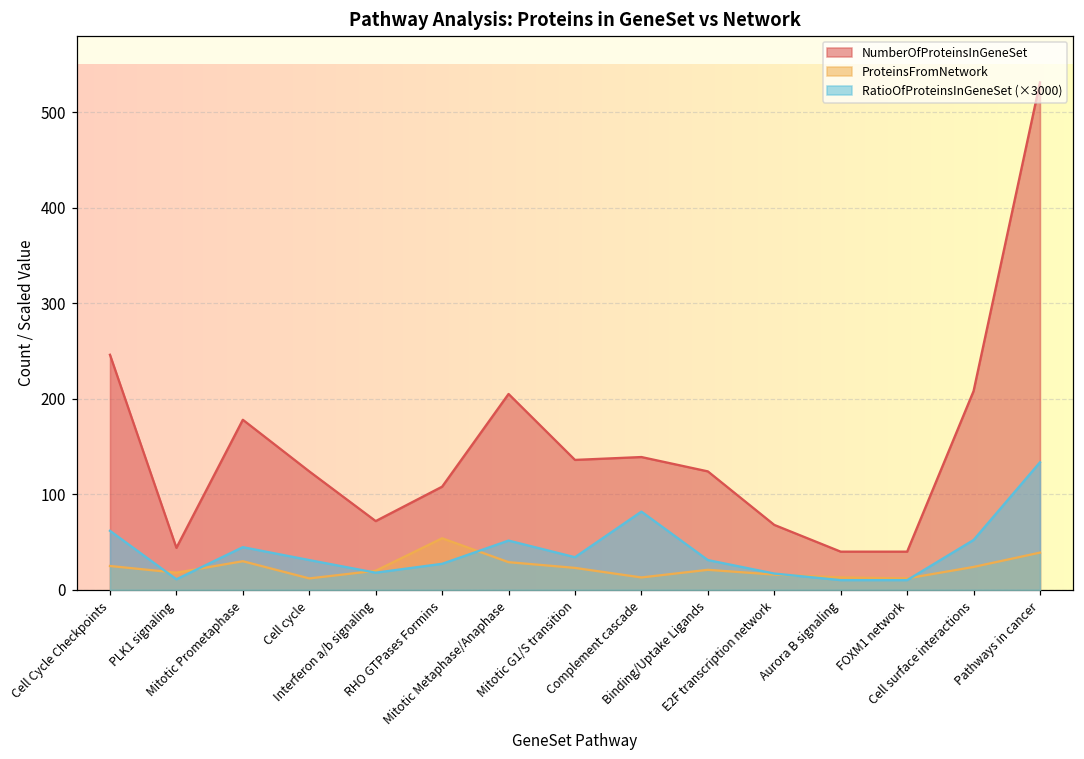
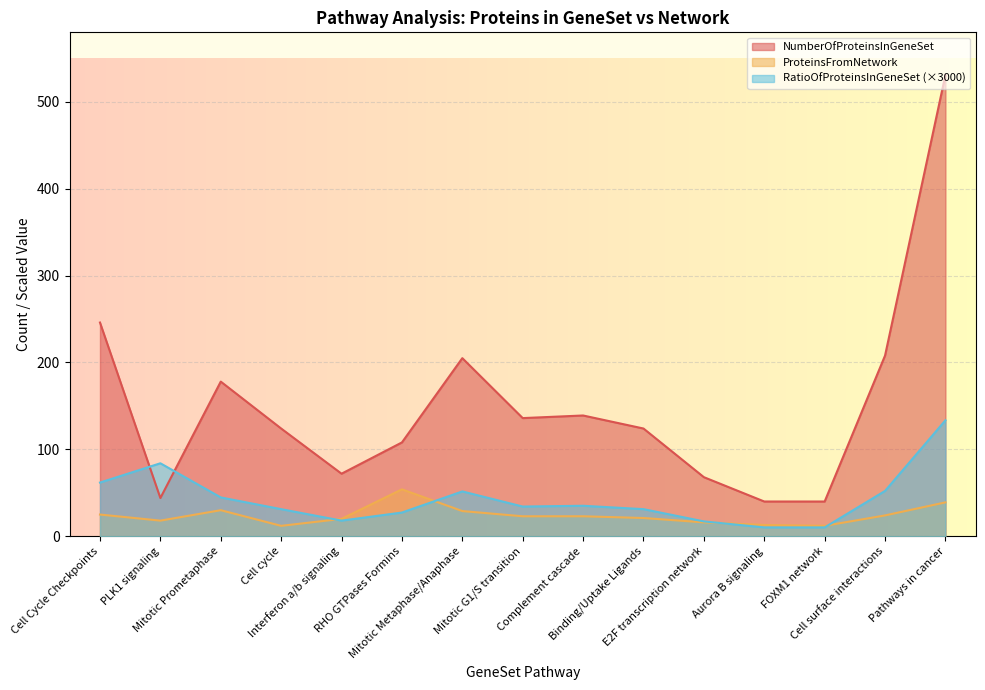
RatioOfProteinsInGeneSet (×3000), PLK1 signaling: 10 -> 80
ProteinsFromNetwork, Complement cascade: 10 -> 20
RatioOfProteinsInGeneSet (×3000), Complement cascade: 80 -> 40
